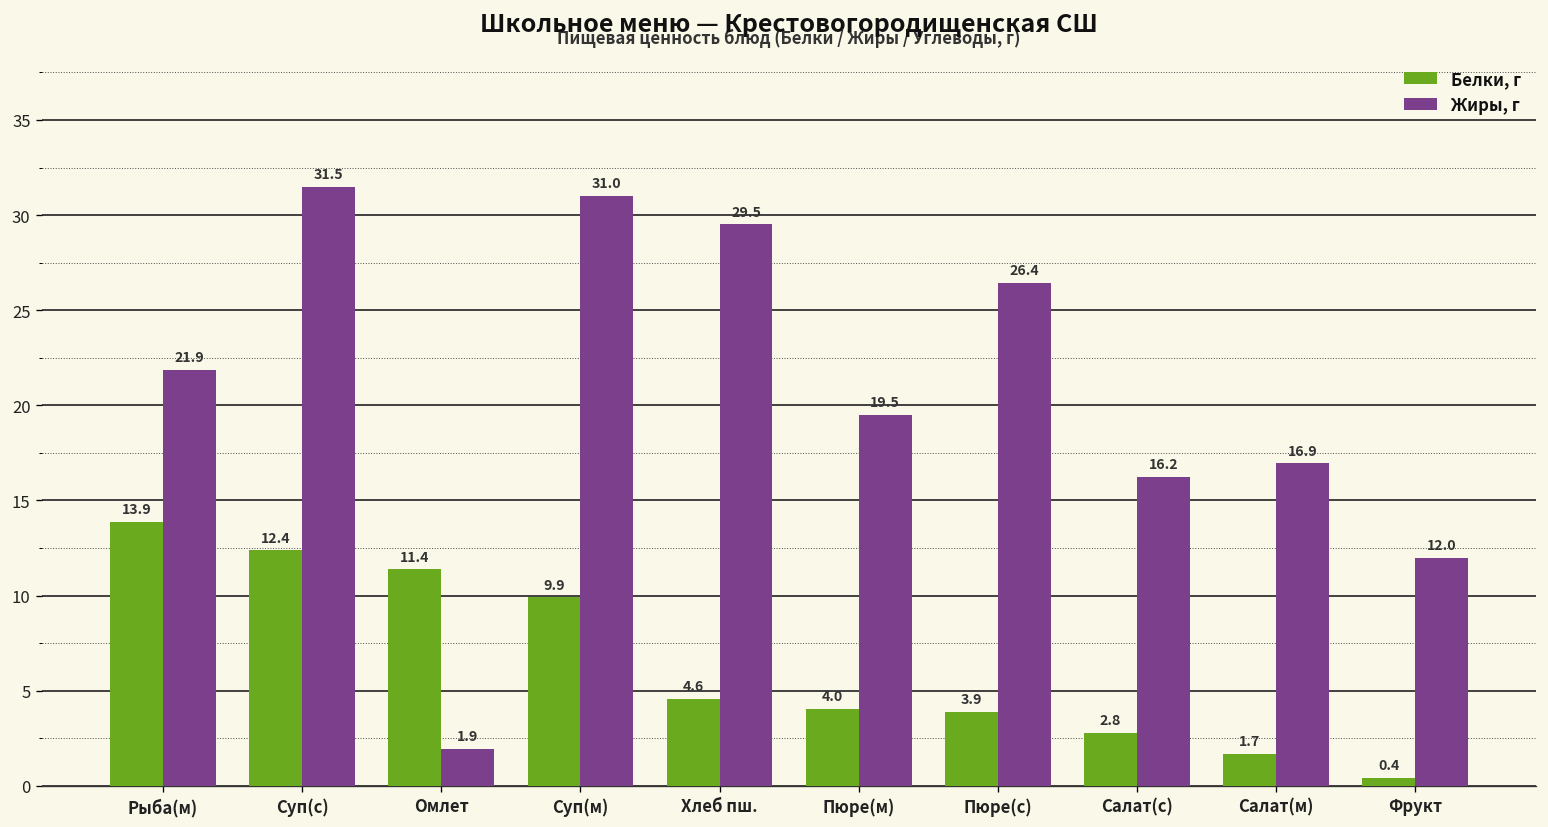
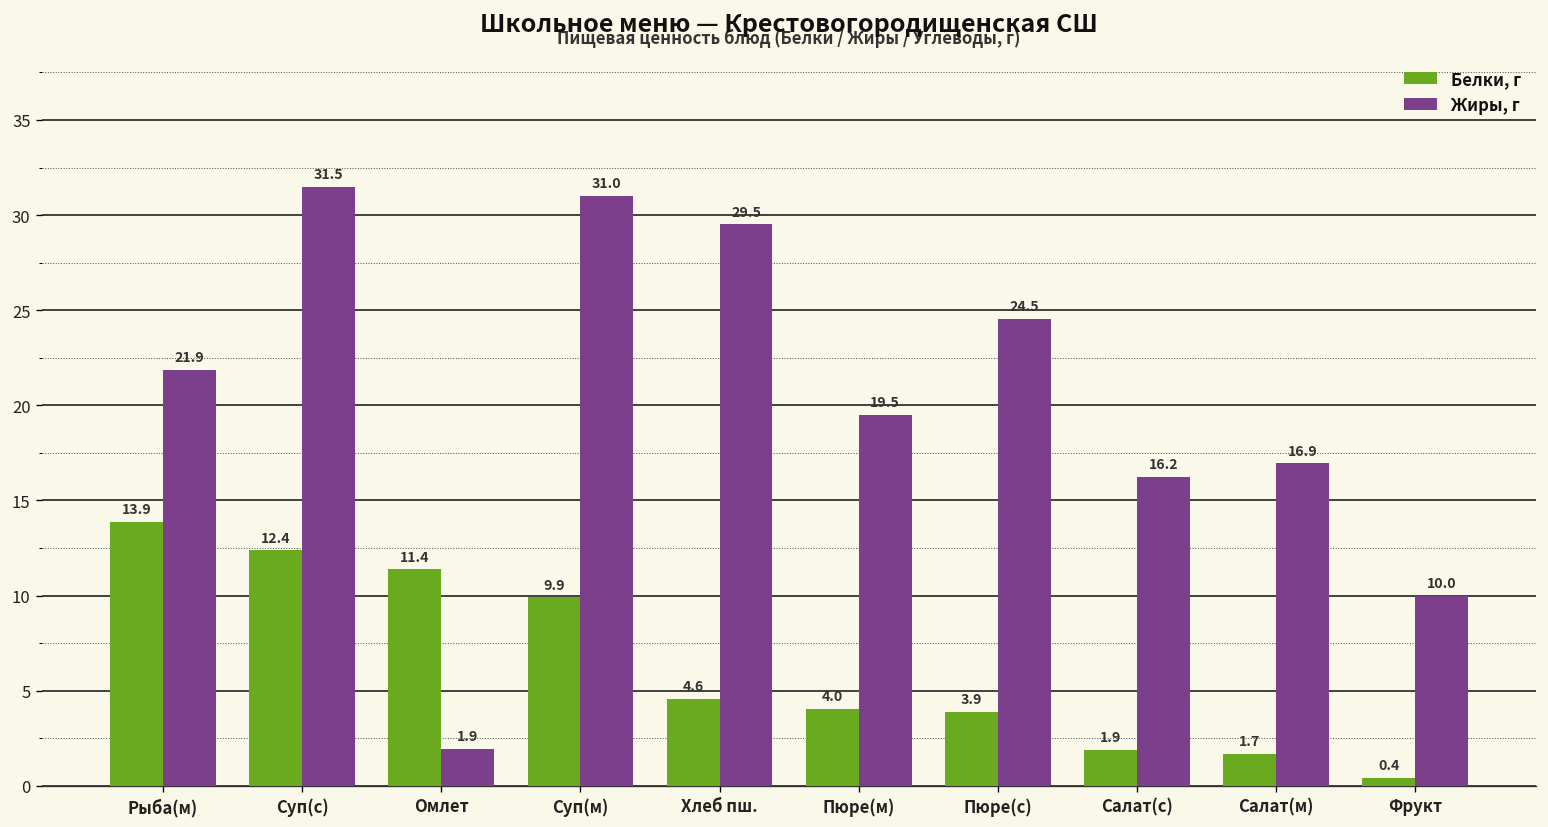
Жиры, г, Пюре(с): 26.4 -> 24.5
Белки, г, Салат(с): 2.8 -> 1.9
Жиры, г, Фрукт: 12.0 -> 10.0
